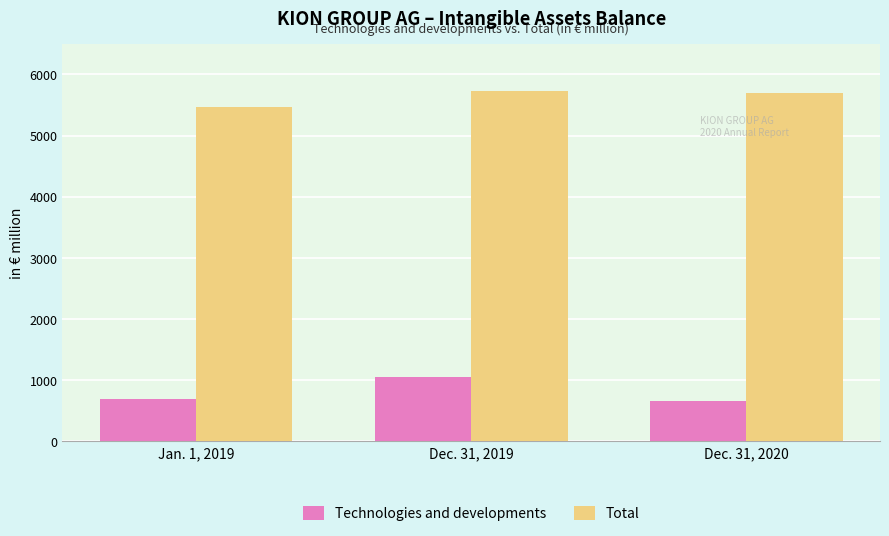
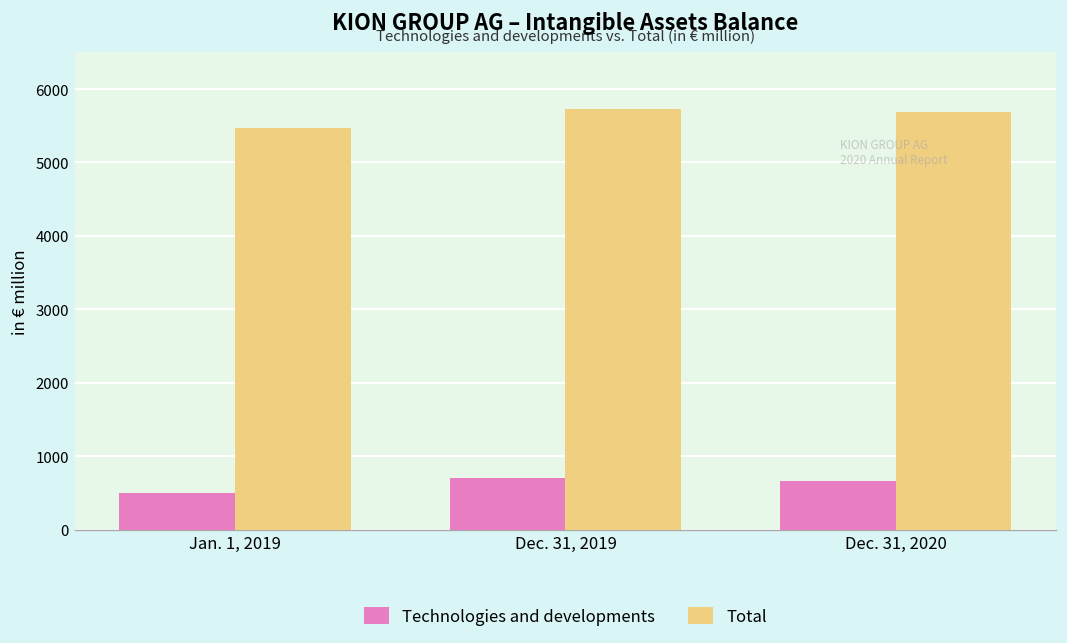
Technologies and developments, Jan. 1, 2019: 700 -> 500
Technologies and developments, Dec. 31, 2019: 1000 -> 700
